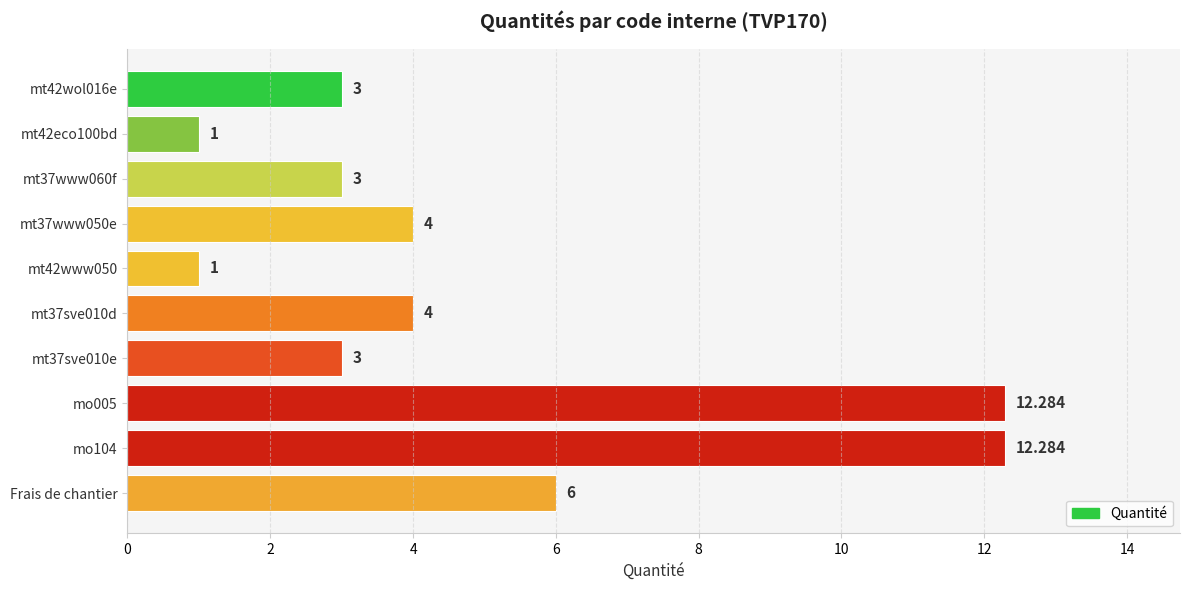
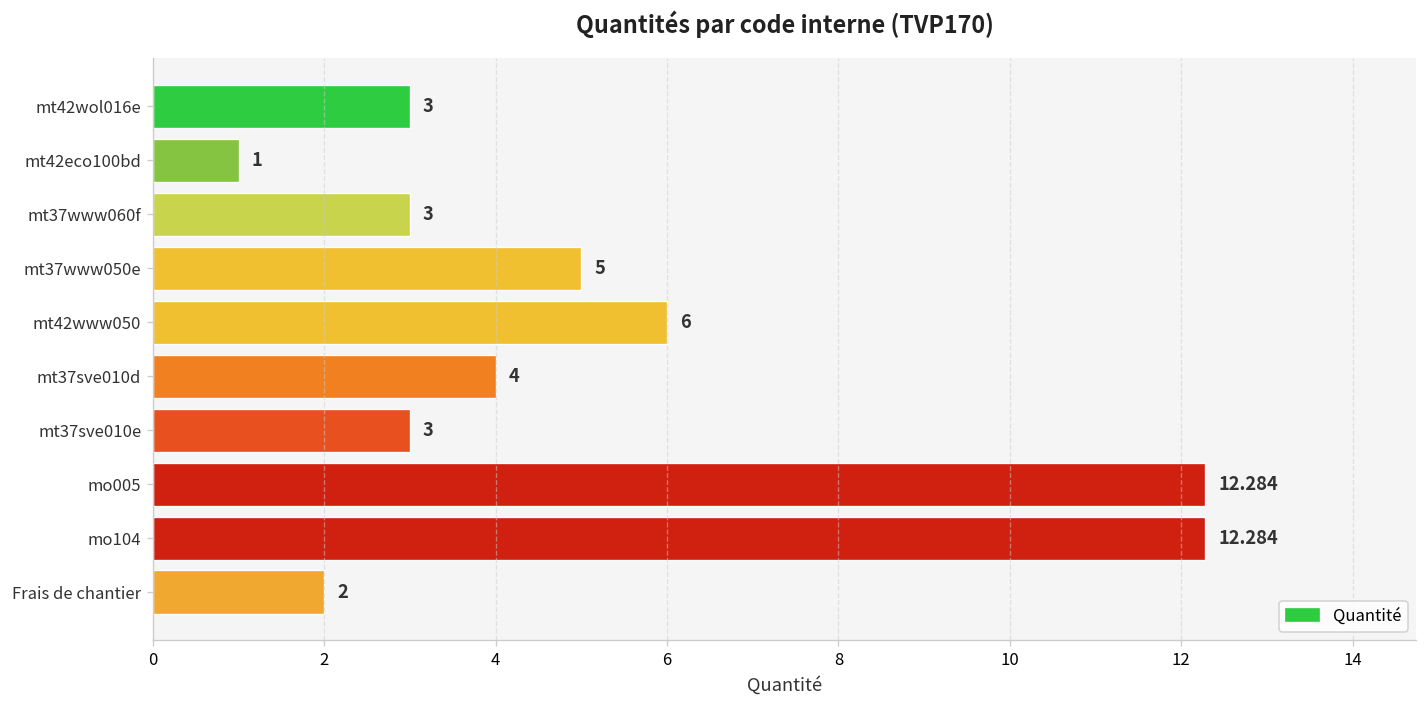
mt37www050e: 4 -> 5
mt42www050: 1 -> 6
Frais de chantier: 6 -> 2
